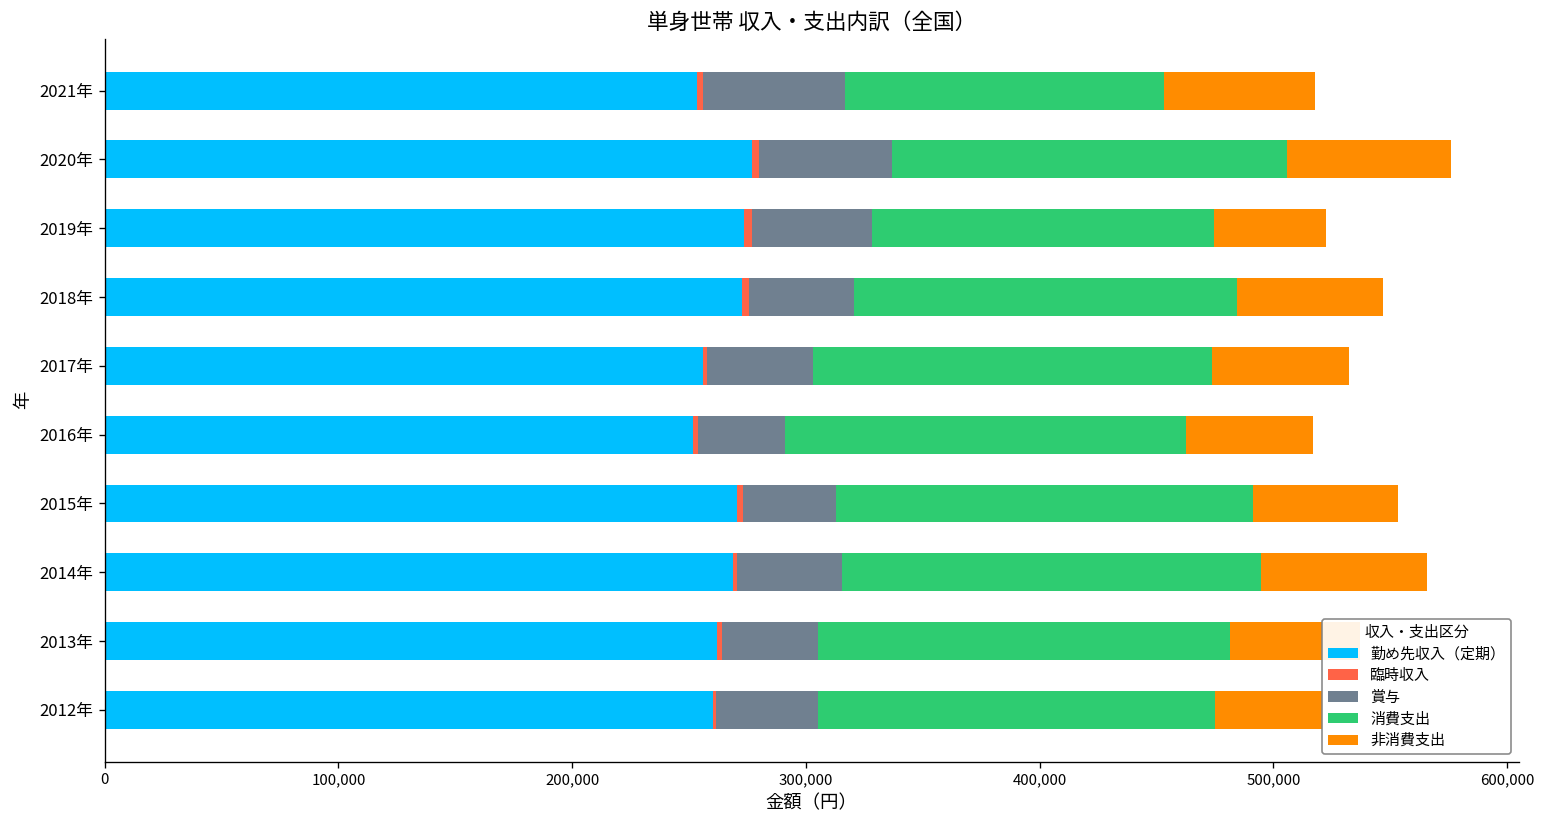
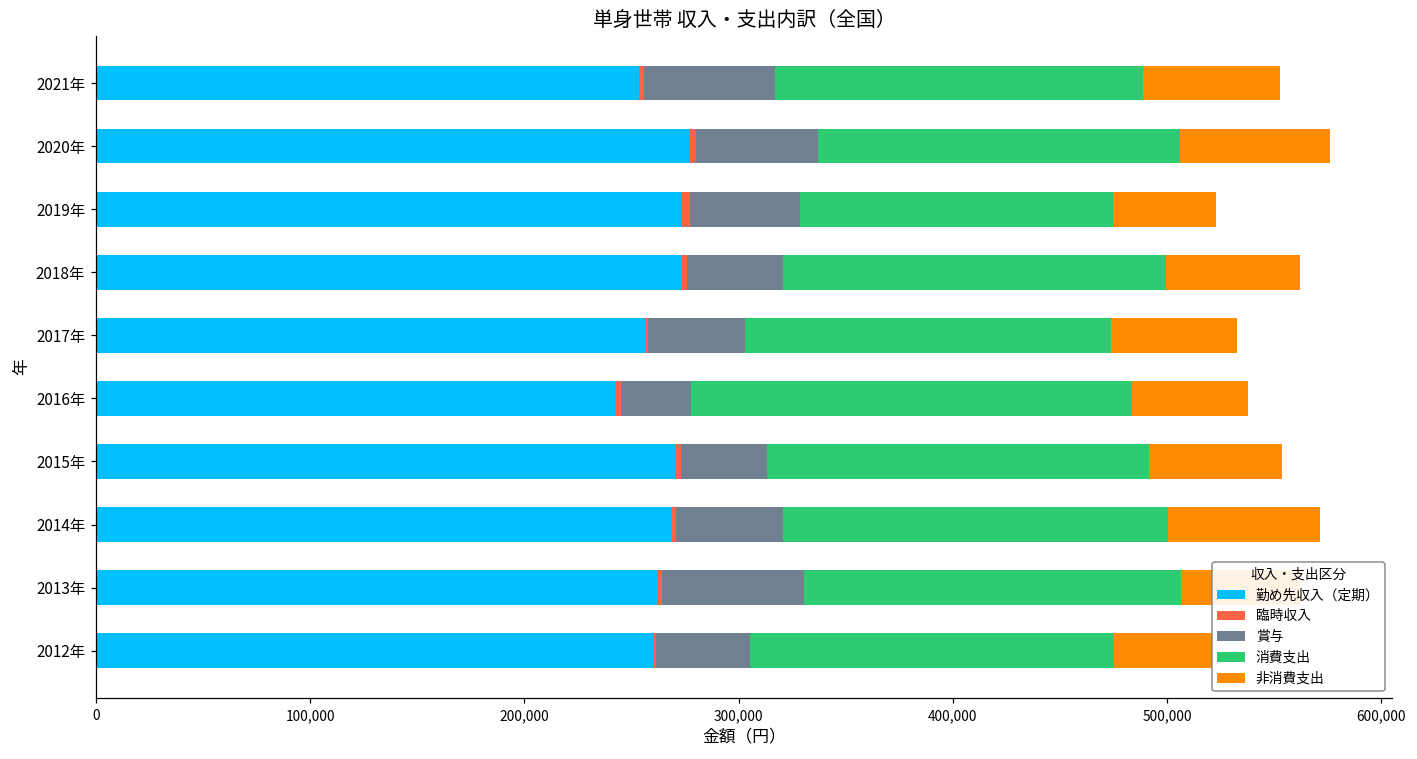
消費支出, 2021年: 137,000 -> 172,000
消費支出, 2018年: 164,000 -> 179,000
勤め先収入（定期）, 2016年: 252,000 -> 243,000
賞与, 2016年: 37,000 -> 33,000
消費支出, 2016年: 171,000 -> 206,000
賞与, 2014年: 45,000 -> 50,000
賞与, 2013年: 41,000 -> 66,000
